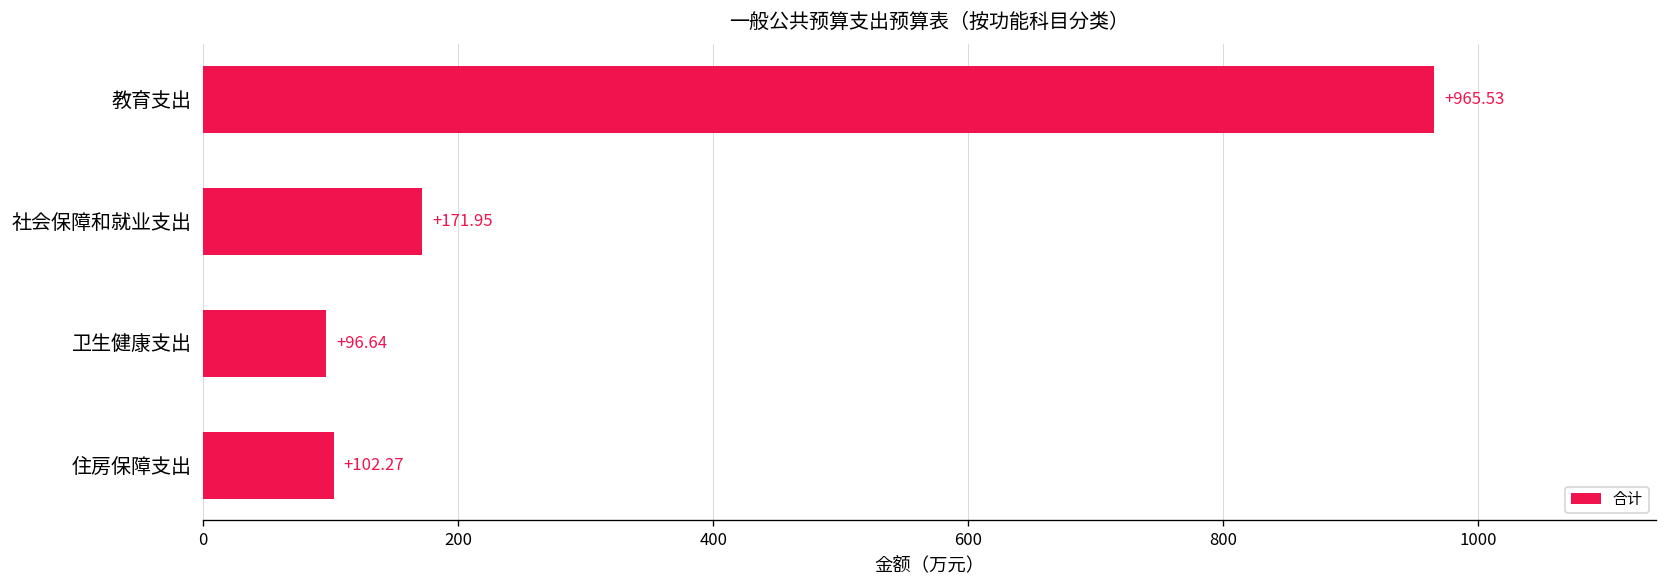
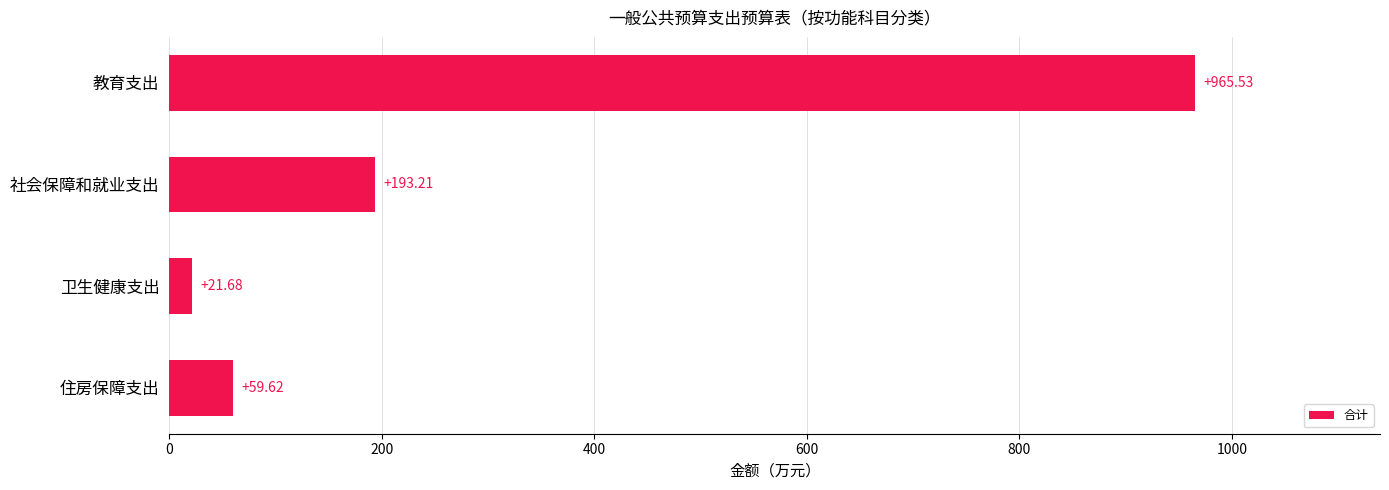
社会保障和就业支出: +171.95 -> +193.21
卫生健康支出: +96.64 -> +21.68
住房保障支出: +102.27 -> +59.62
